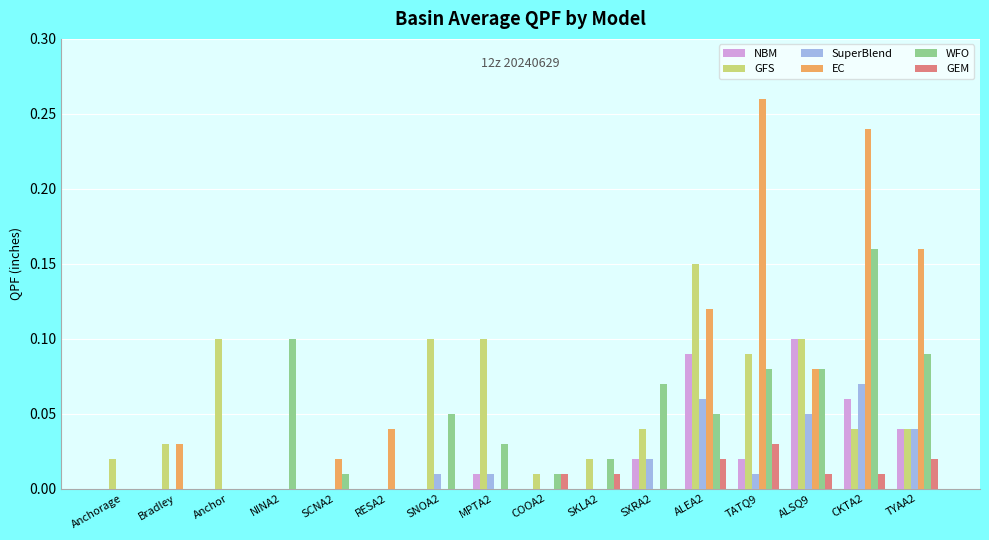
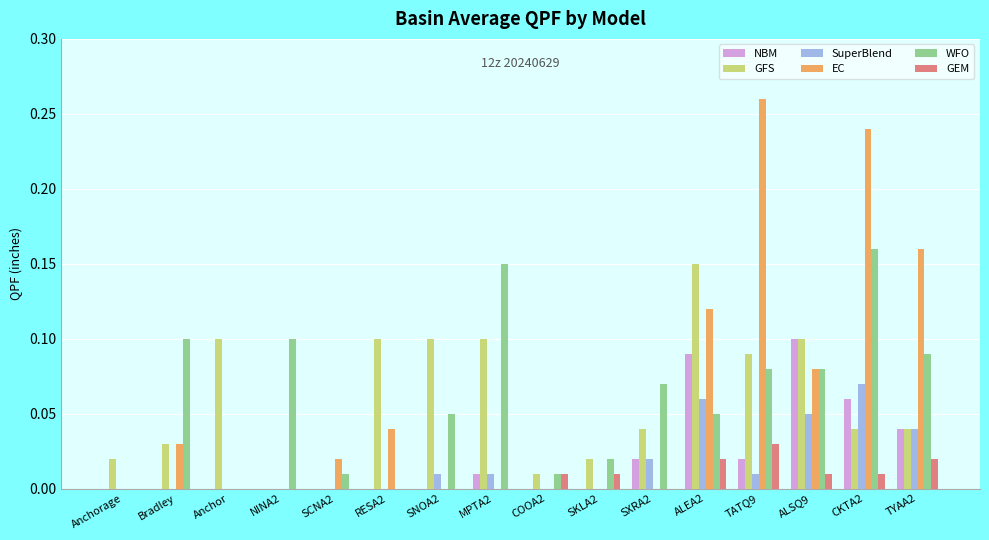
WFO, Bradley: 0.0 -> 0.1
GFS, RESA2: 0.0 -> 0.1
WFO, MPTA2: 0.03 -> 0.15
